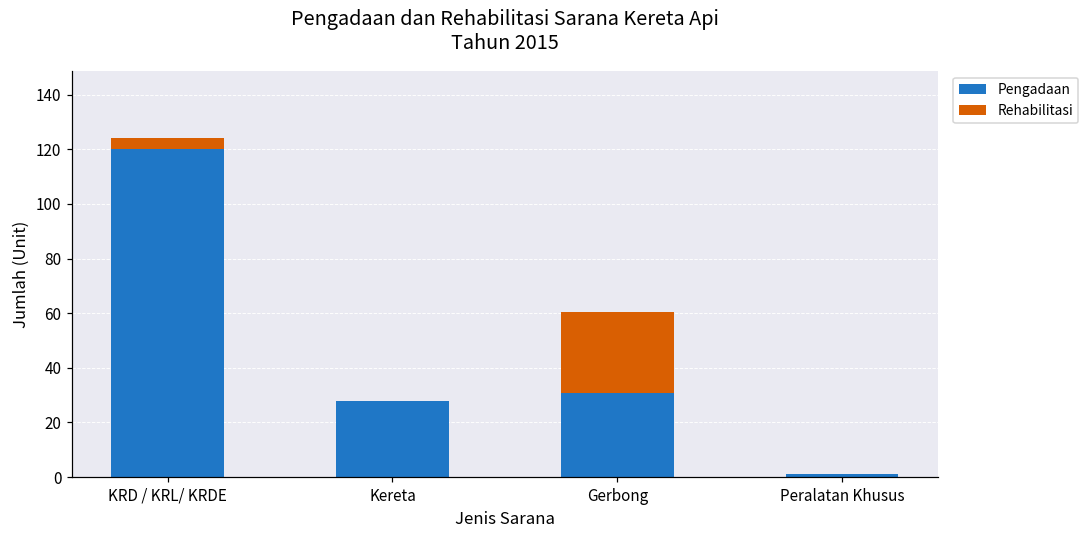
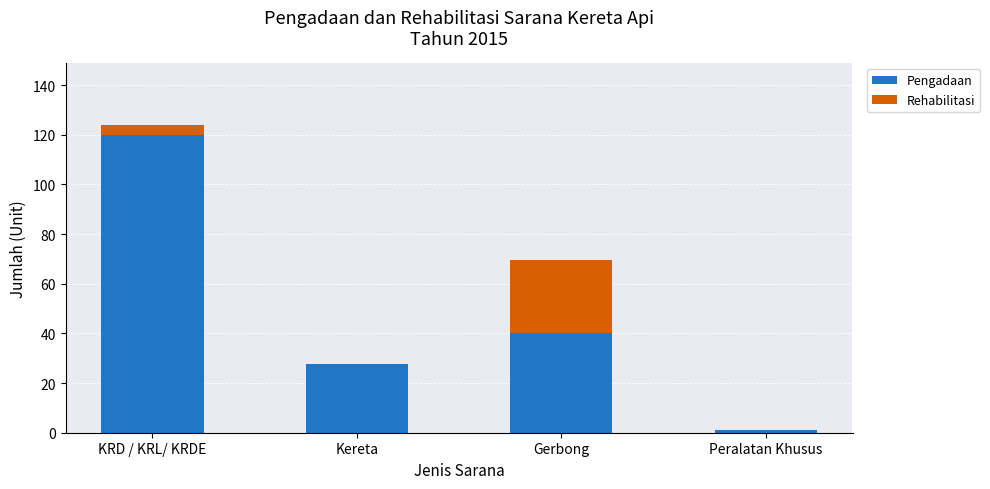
Pengadaan, Gerbong: 31 -> 40
